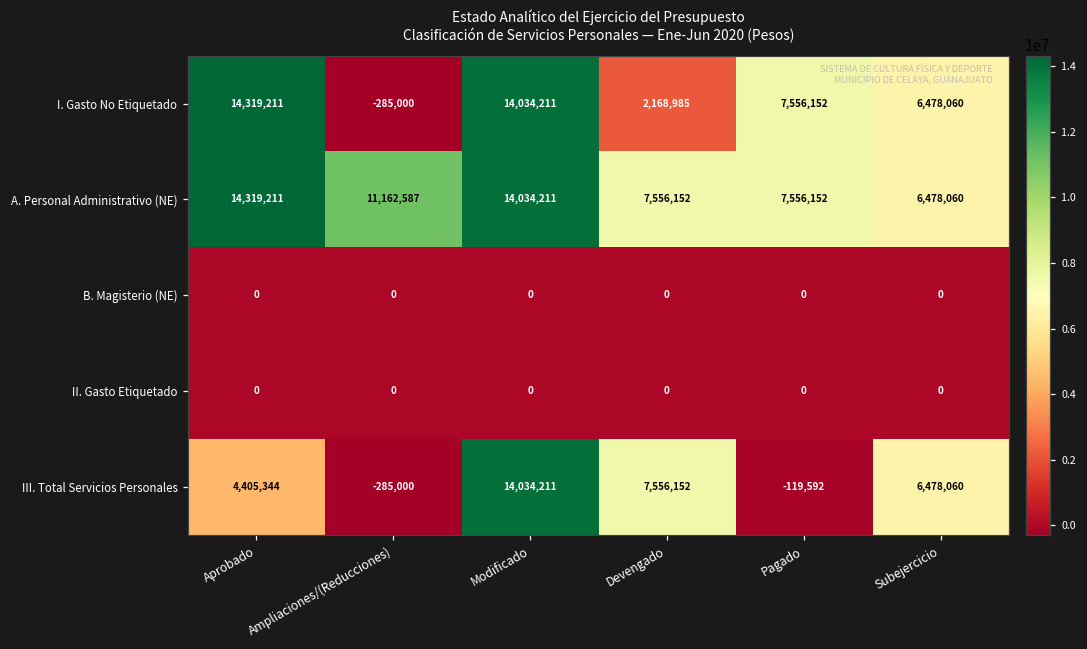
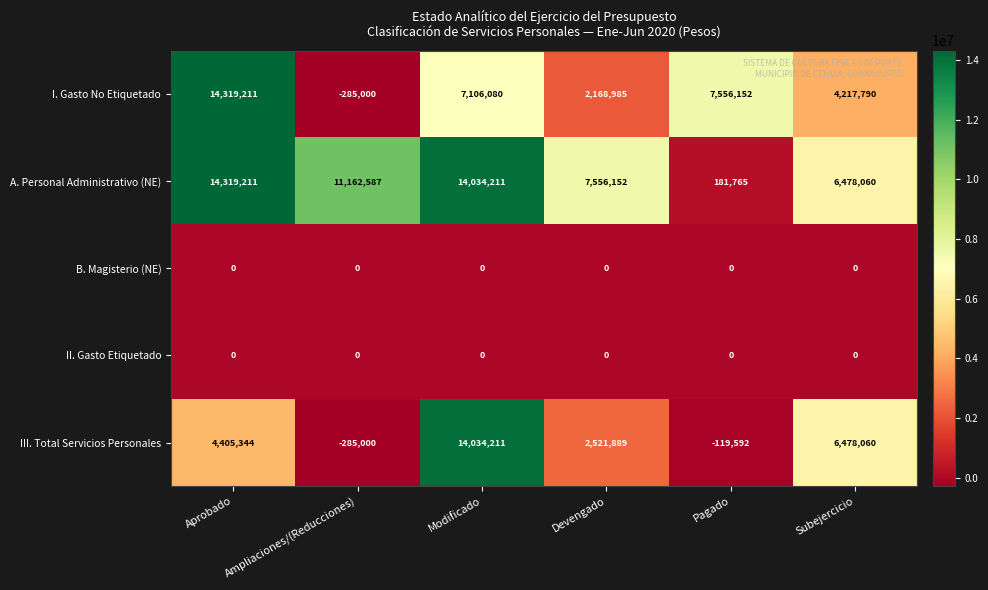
I. Gasto No Etiquetado, Modificado: 14,034,211 -> 7,106,080
I. Gasto No Etiquetado, Subejercicio: 6,478,060 -> 4,217,790
A. Personal Administrativo (NE), Pagado: 7,556,152 -> 181,765
III. Total Servicios Personales, Devengado: 7,556,152 -> 2,521,889
